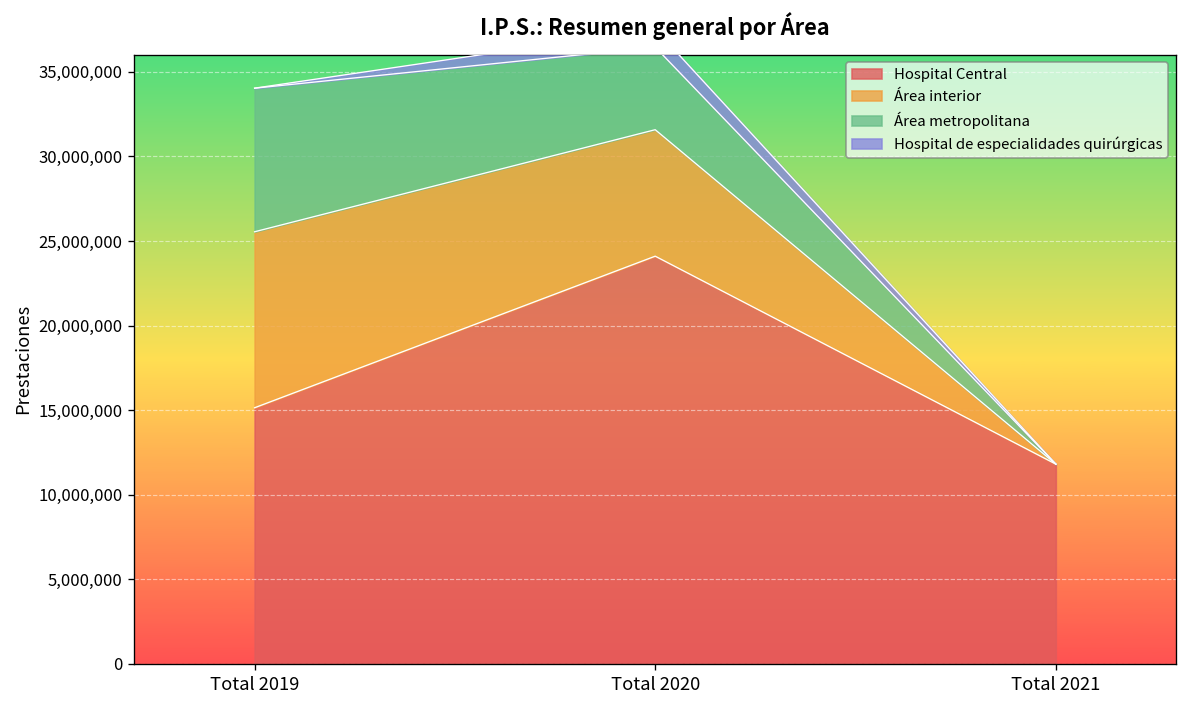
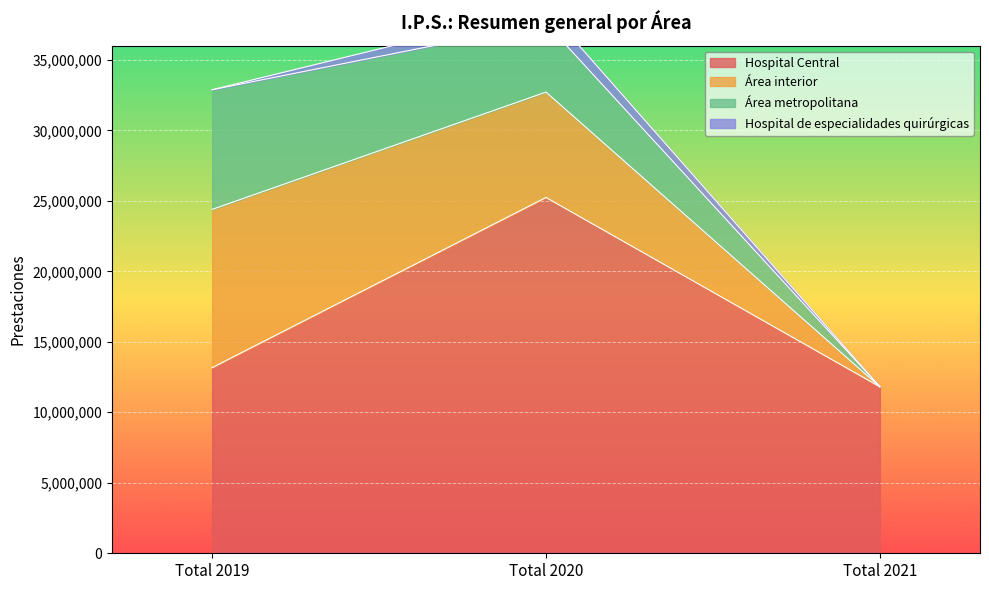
Hospital Central, Total 2019: 15,100,000 -> 13,200,000
Área interior, Total 2019: 10,400,000 -> 11,200,000
Hospital Central, Total 2020: 24,100,000 -> 25,200,000
